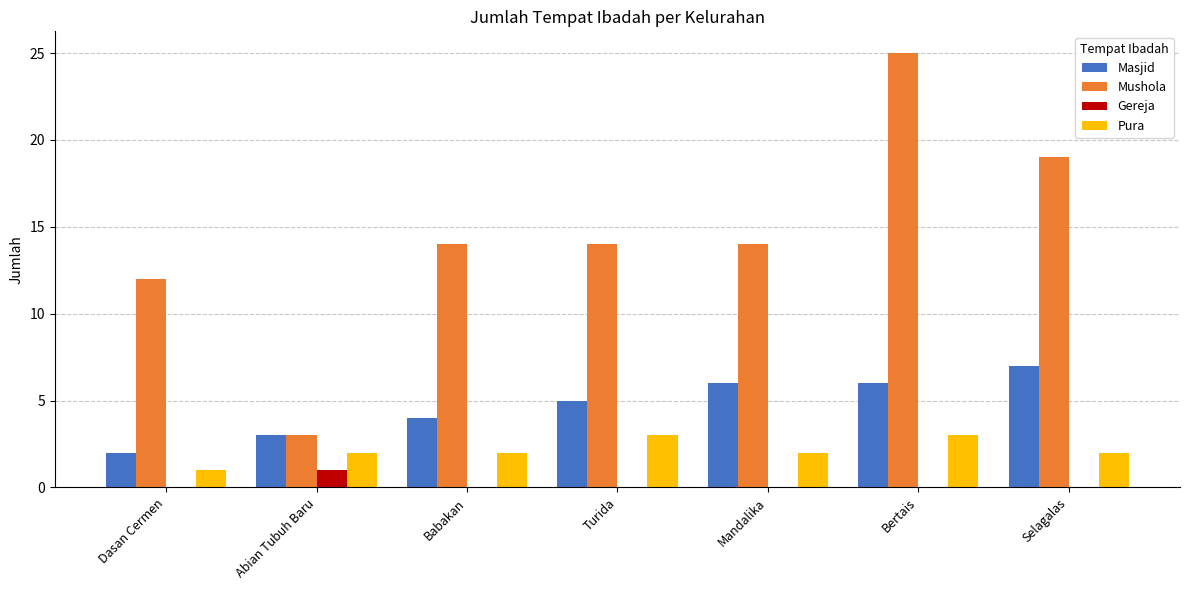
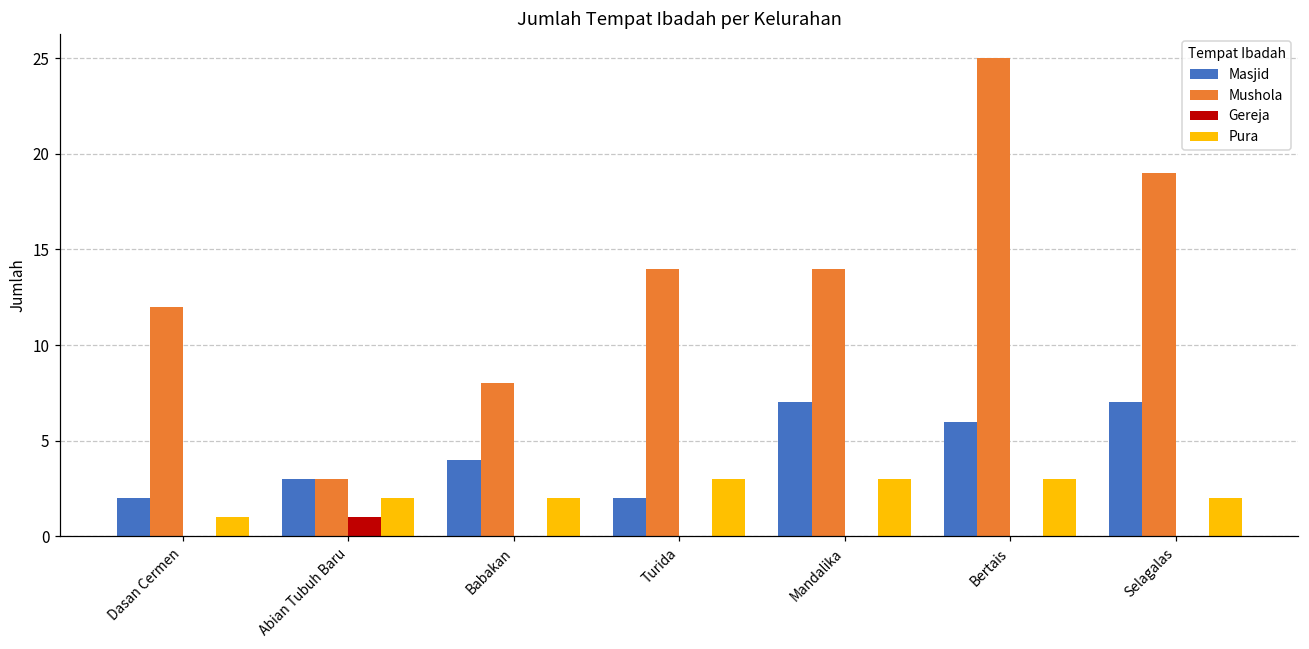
Mushola, Babakan: 14 -> 8
Masjid, Turida: 5 -> 2
Masjid, Mandalika: 6 -> 7
Pura, Mandalika: 2 -> 3
